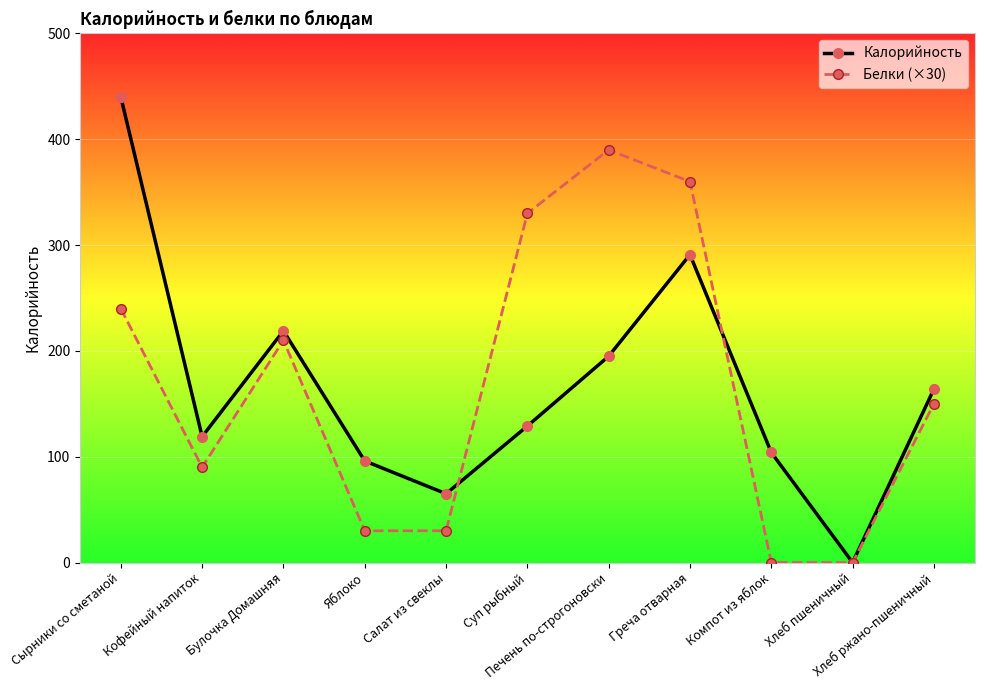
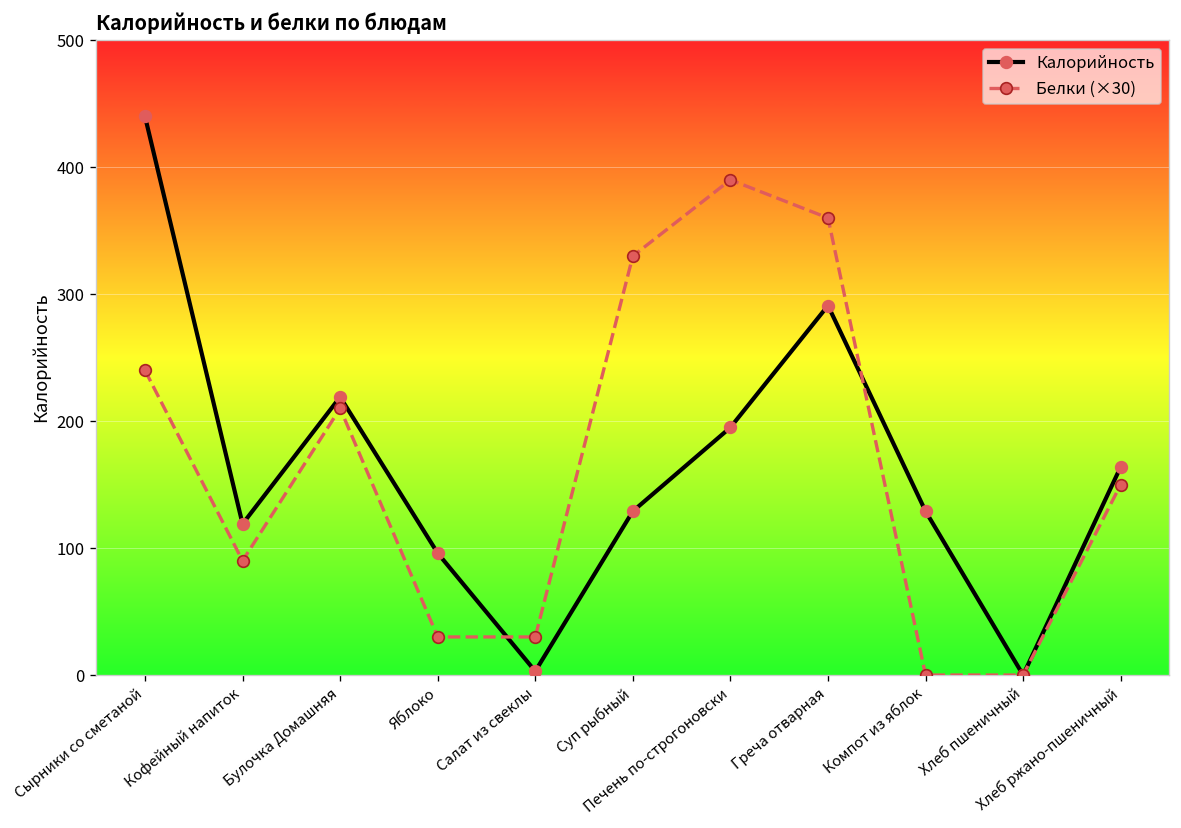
Калорийность, Салат из свеклы: 65 -> 3
Калорийность, Компот из яблок: 104 -> 129
